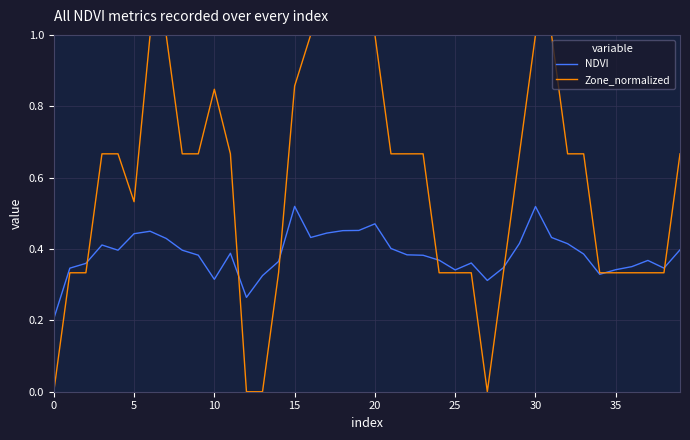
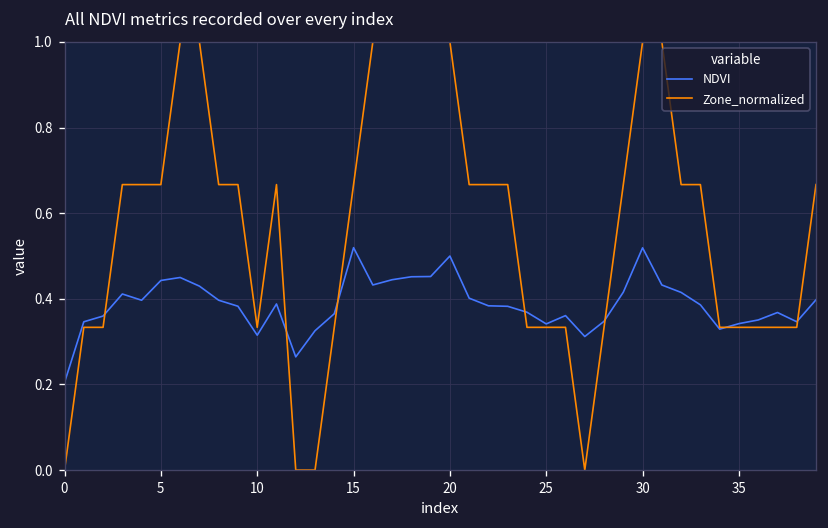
Zone_normalized, 5: 0.53 -> 0.67
Zone_normalized, 10: 0.85 -> 0.33
Zone_normalized, 15: 0.86 -> 0.67
NDVI, 20: 0.47 -> 0.50
